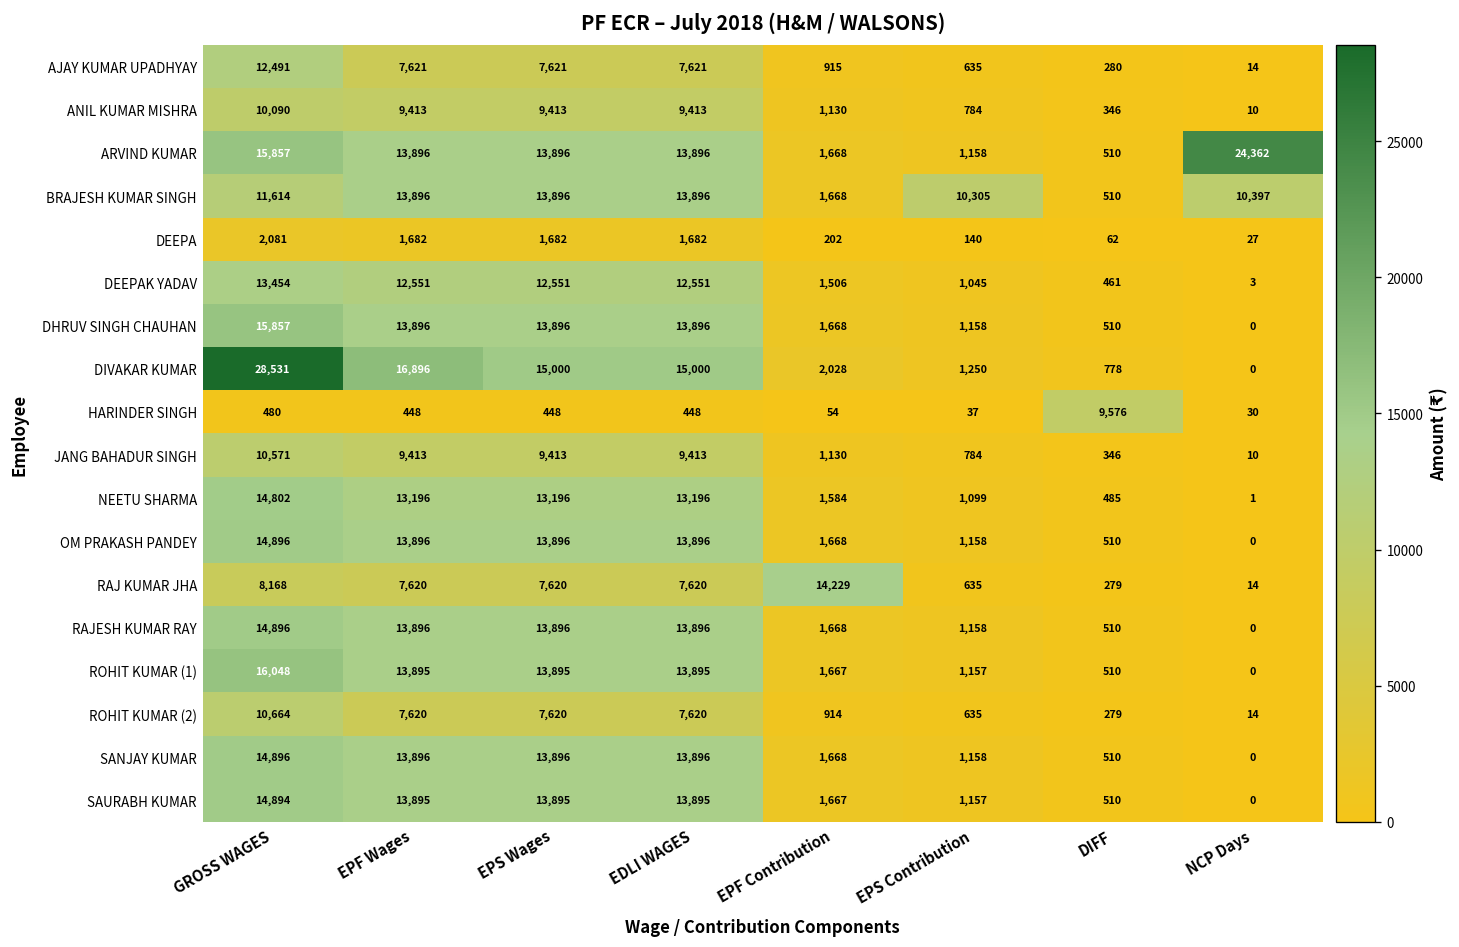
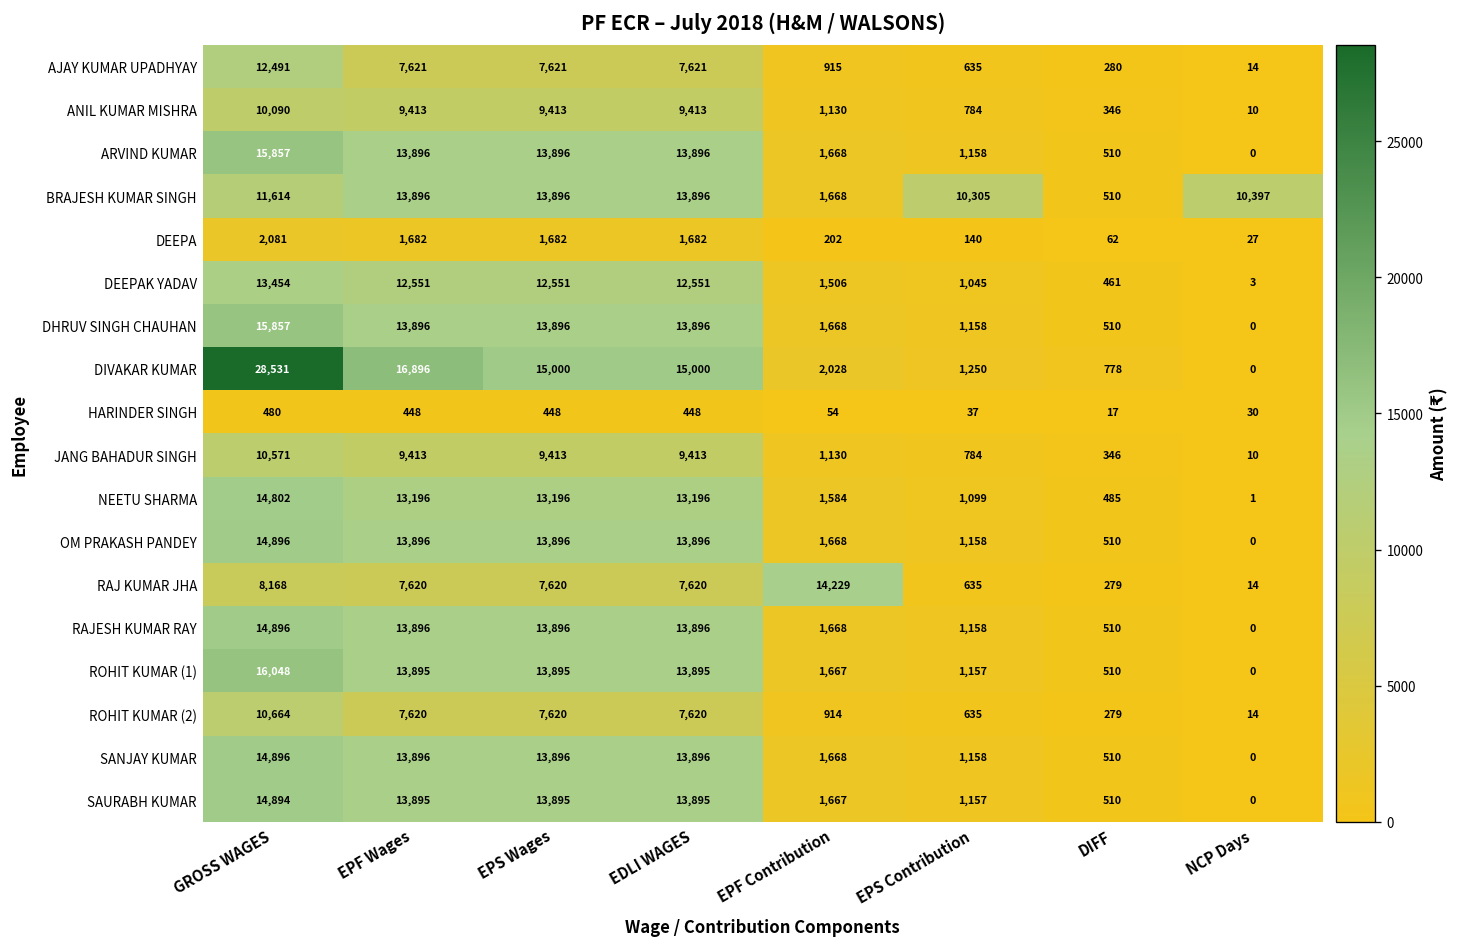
ARVIND KUMAR, NCP Days: 24,362 -> 0
HARINDER SINGH, DIFF: 9,576 -> 17
